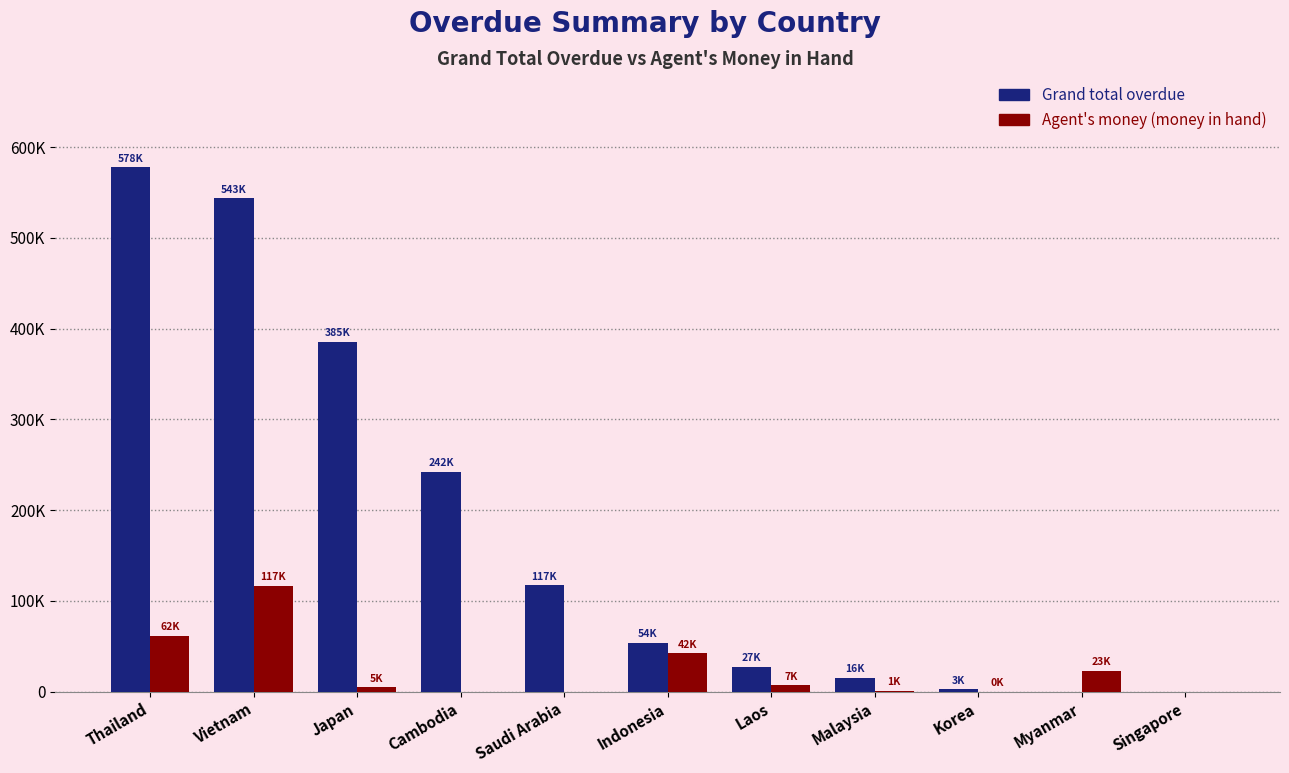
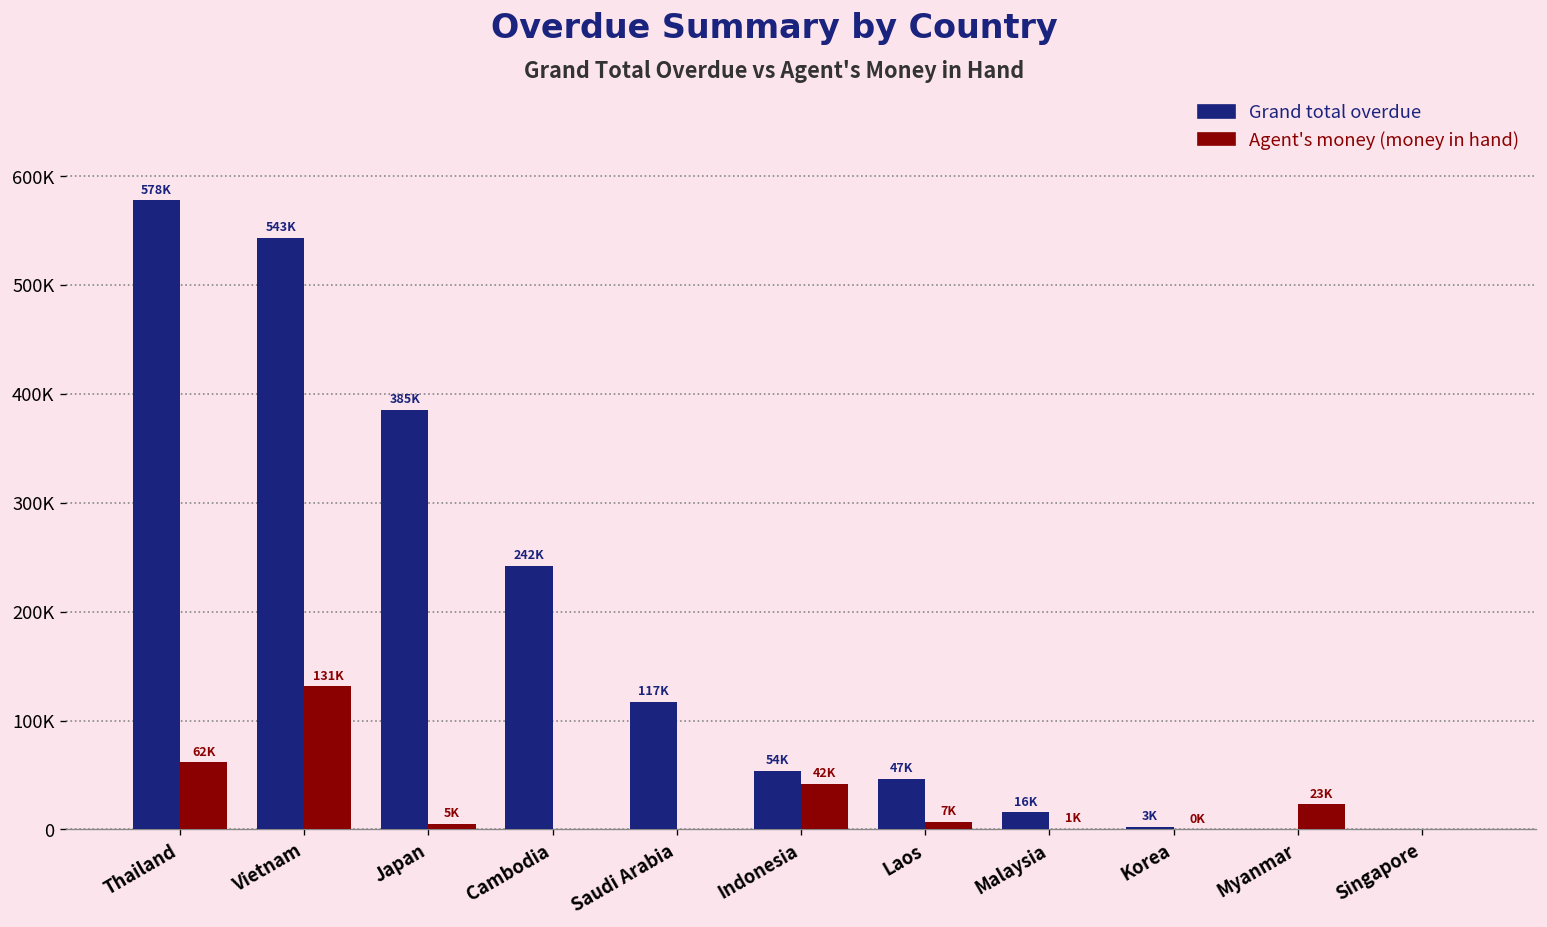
Agent's money (money in hand), Vietnam: 117K -> 131K
Grand total overdue, Laos: 27K -> 47K
